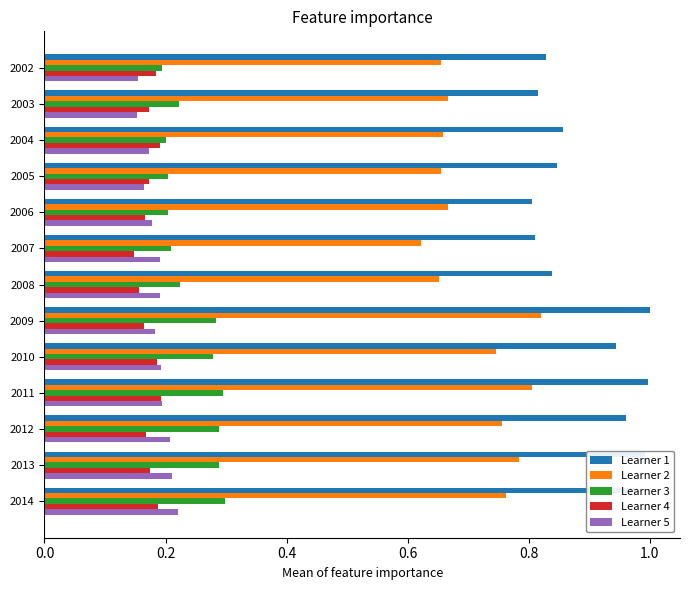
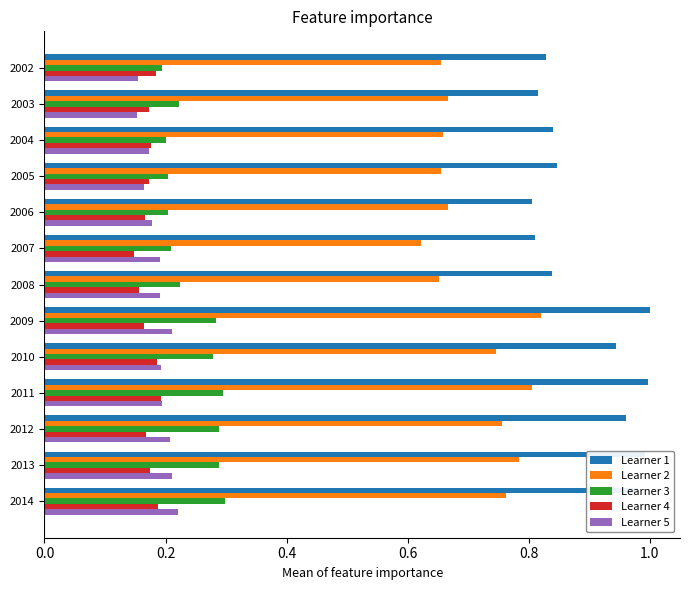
Learner 1, 2004: 0.86 -> 0.84
Learner 4, 2004: 0.19 -> 0.18
Learner 5, 2009: 0.18 -> 0.21
